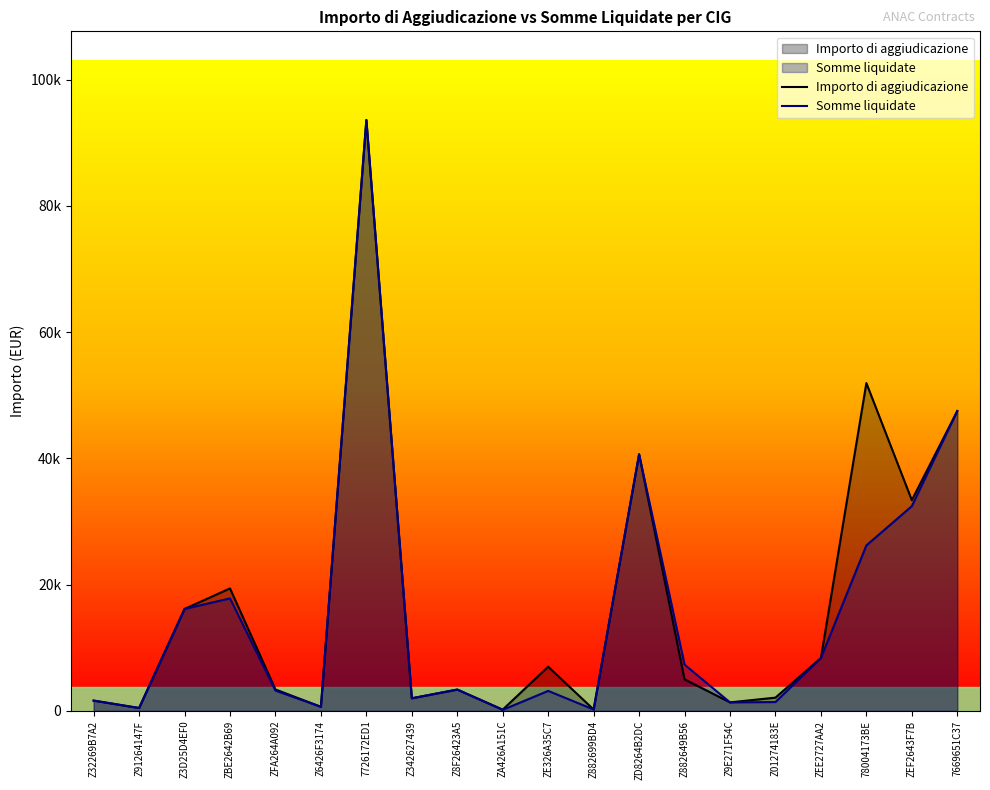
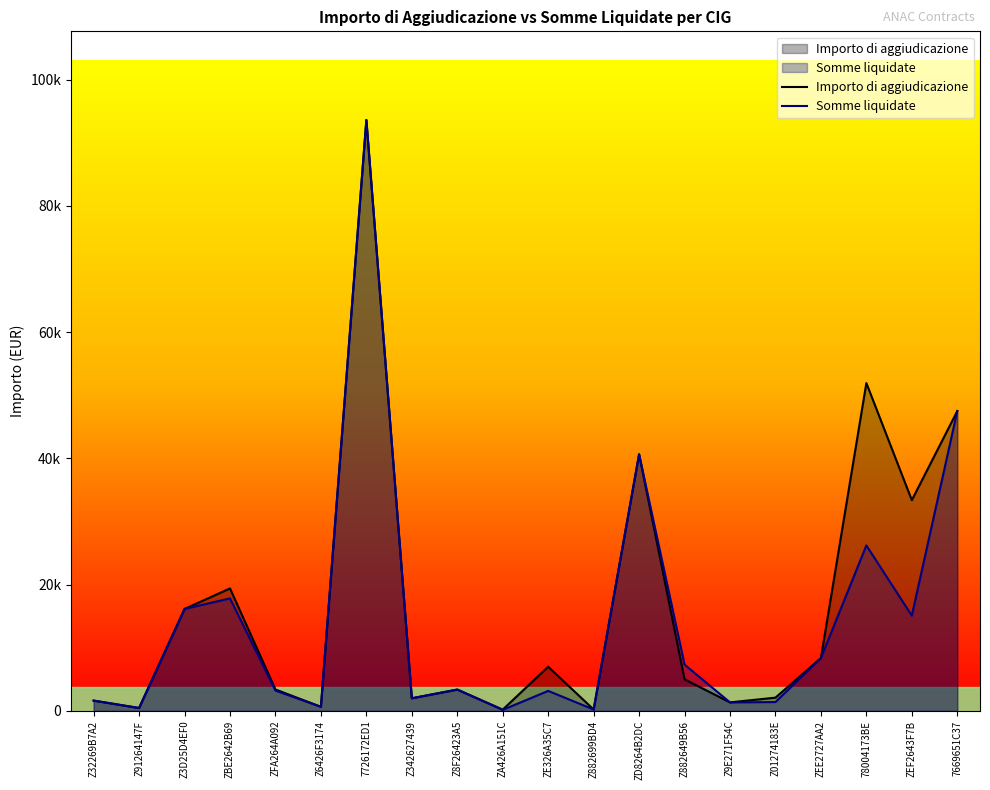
Somme liquidate, ZEF2643F7B: 32000 -> 15000
